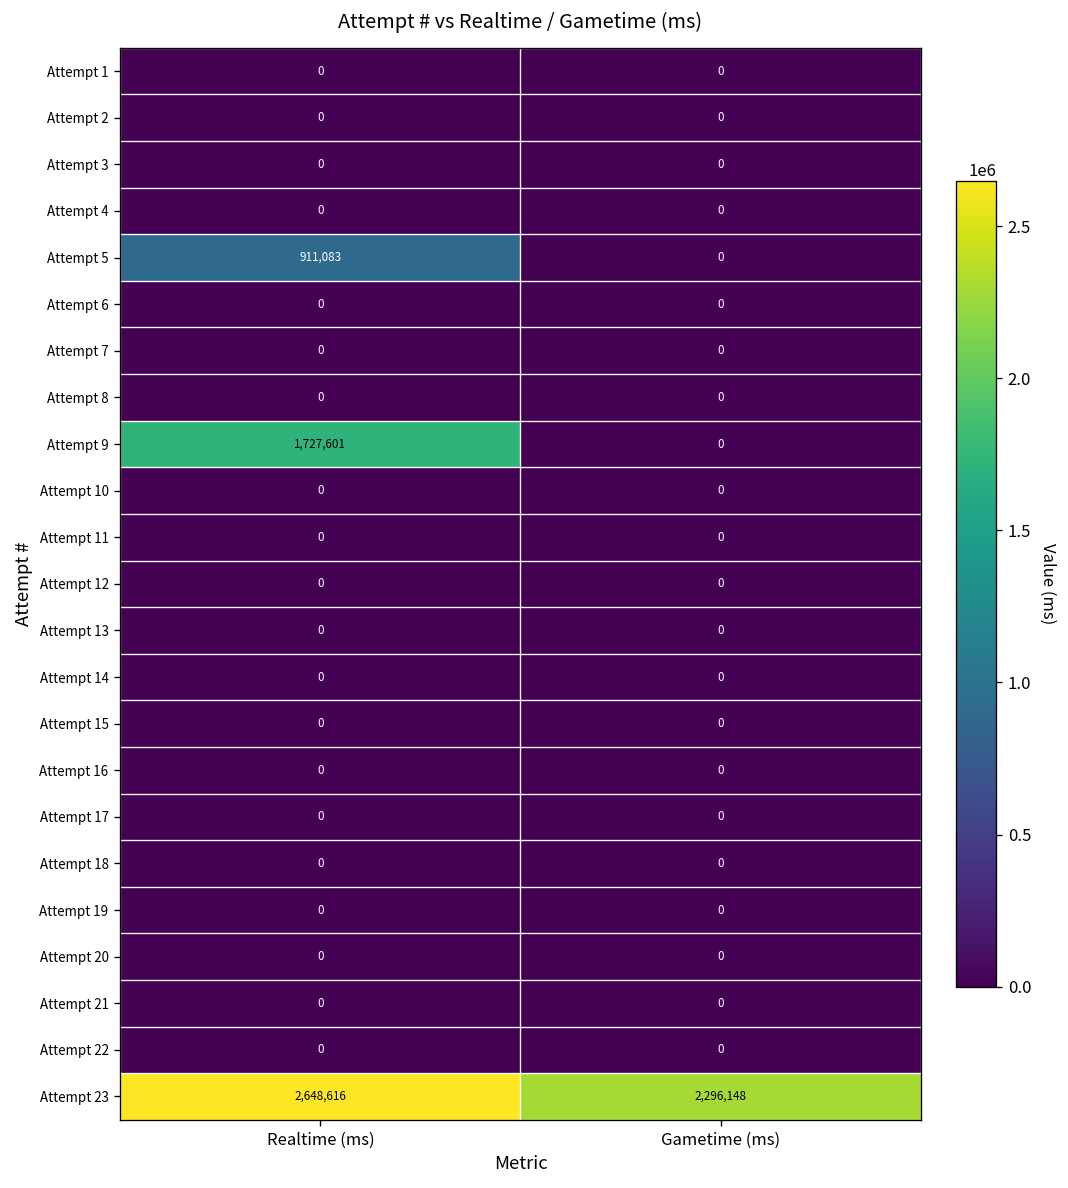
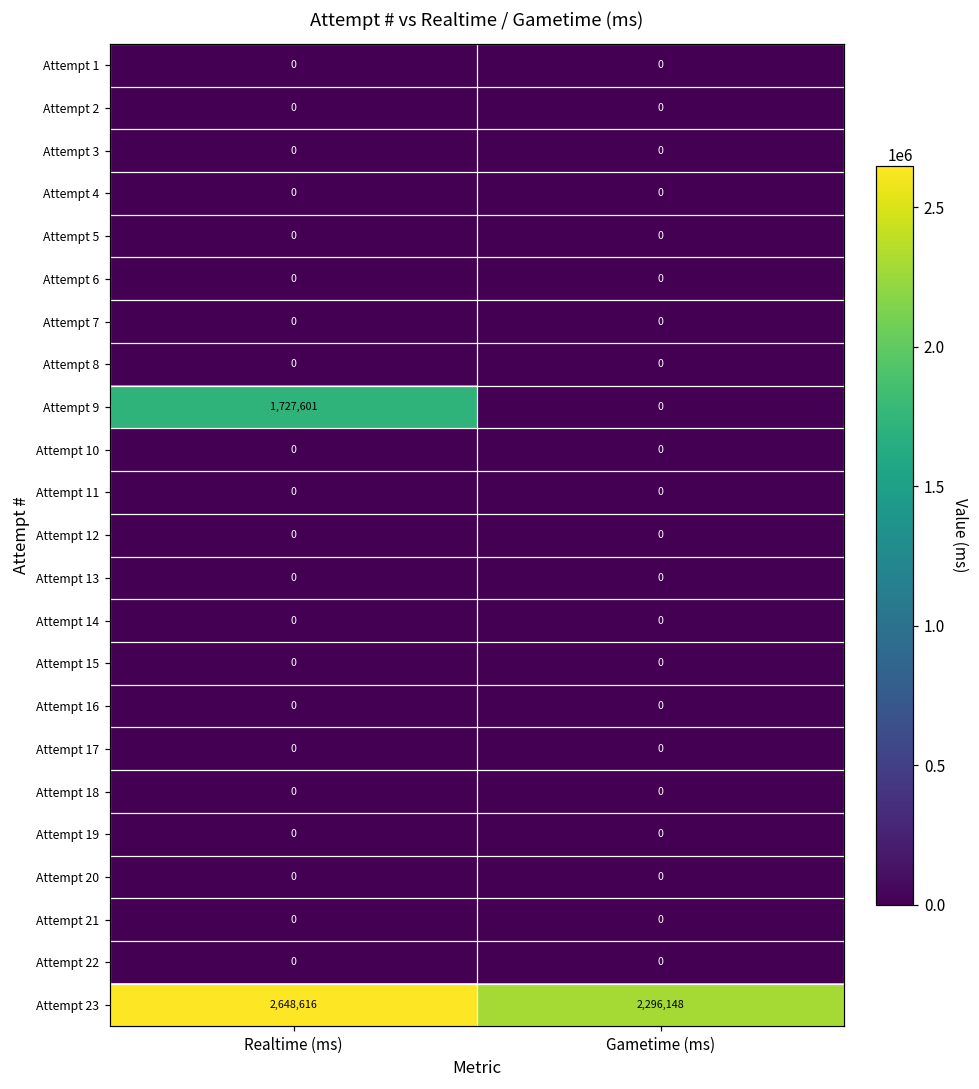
Attempt 5, Realtime (ms): 911,083 -> 0
